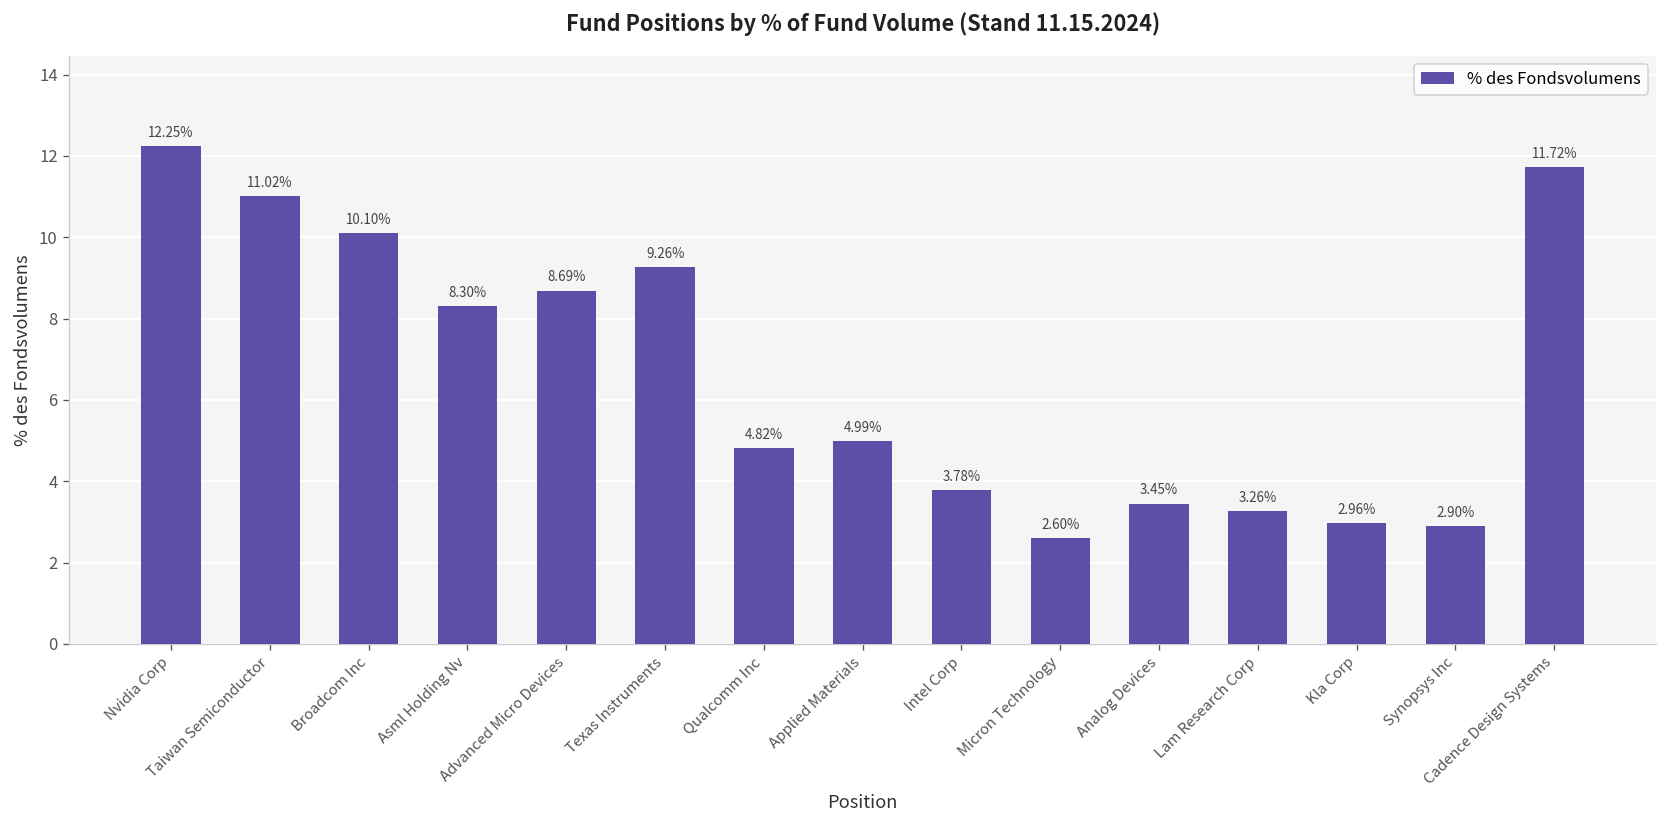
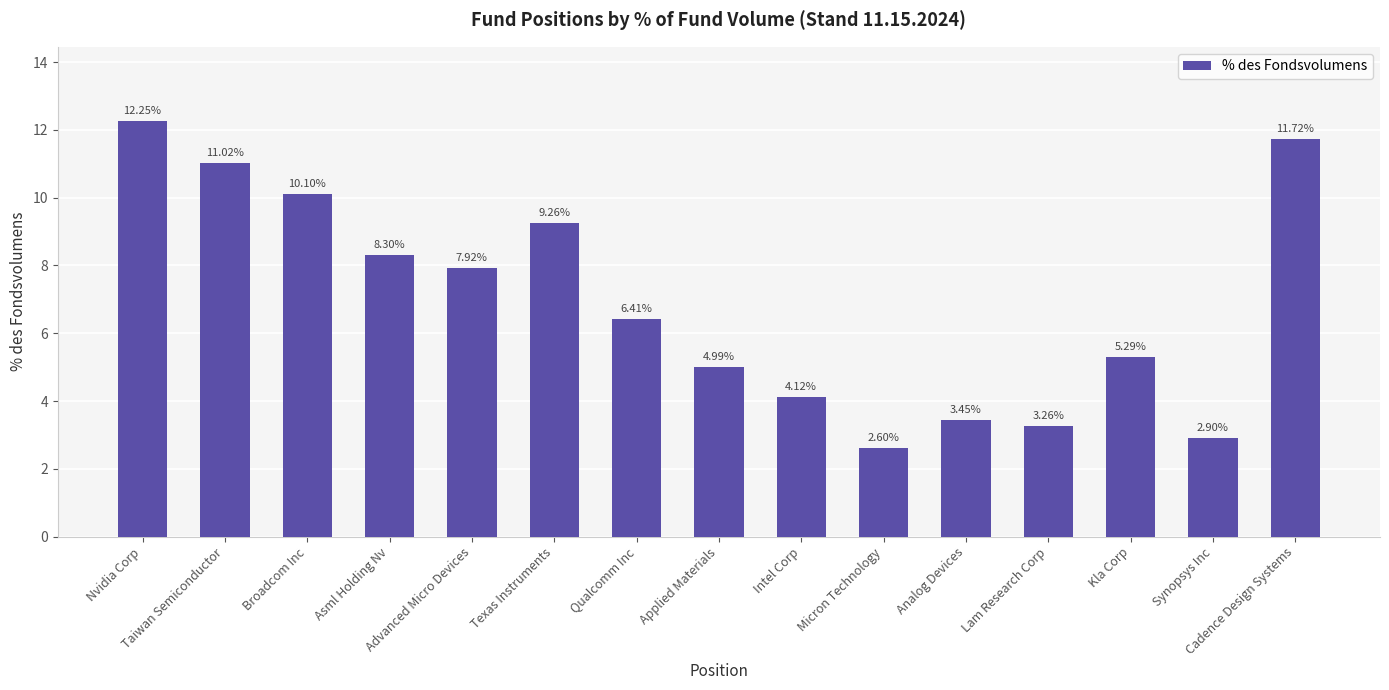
Advanced Micro Devices: 8.69% -> 7.92%
Qualcomm Inc: 4.82% -> 6.41%
Intel Corp: 3.78% -> 4.12%
Kla Corp: 2.96% -> 5.29%
